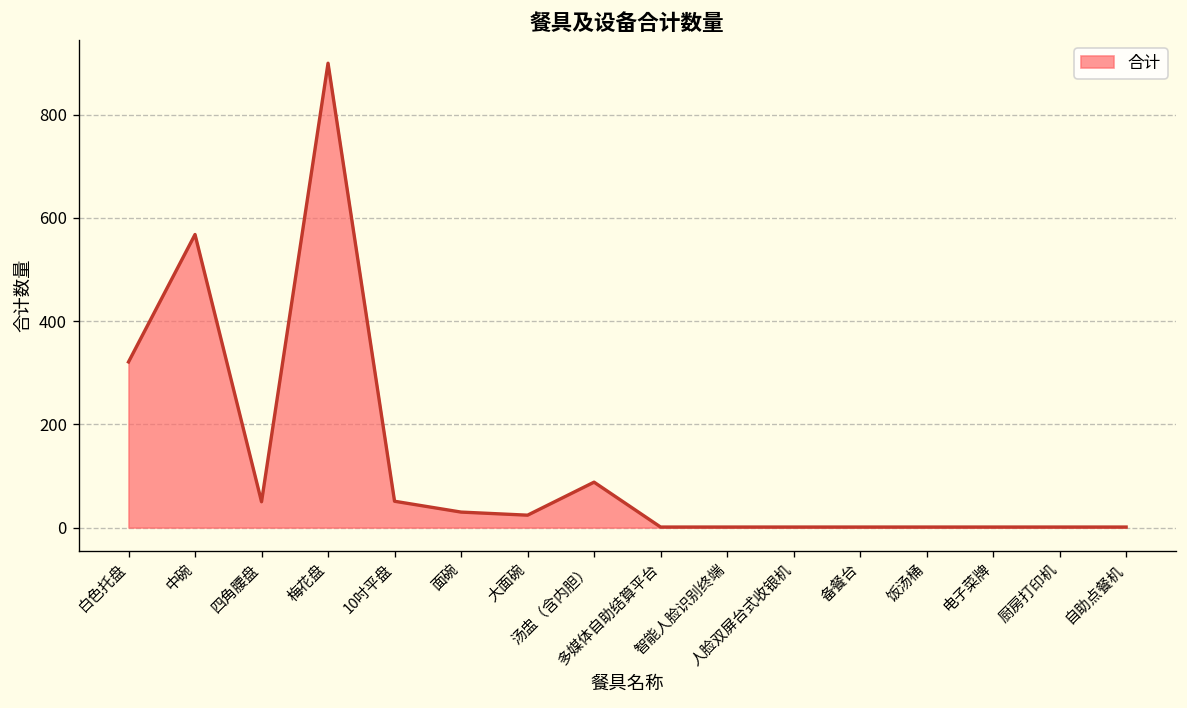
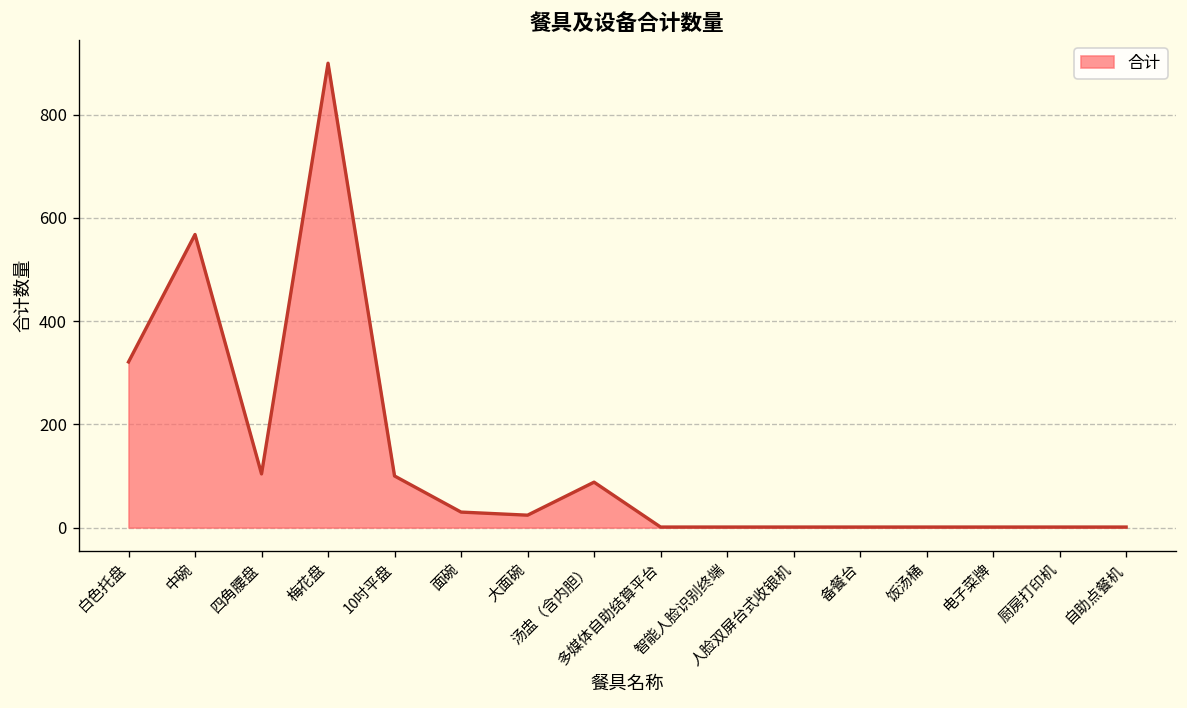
四角腰盘: 50 -> 100
10吋平盘: 50 -> 100
